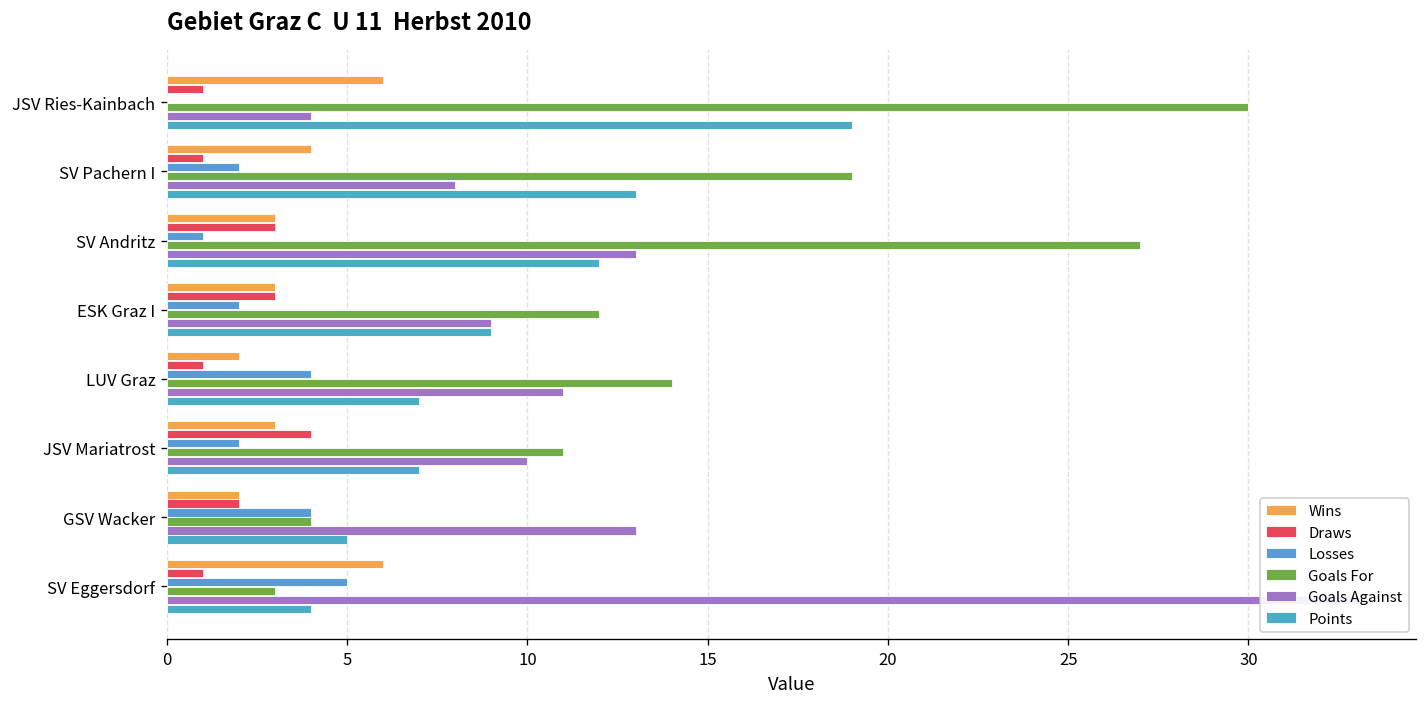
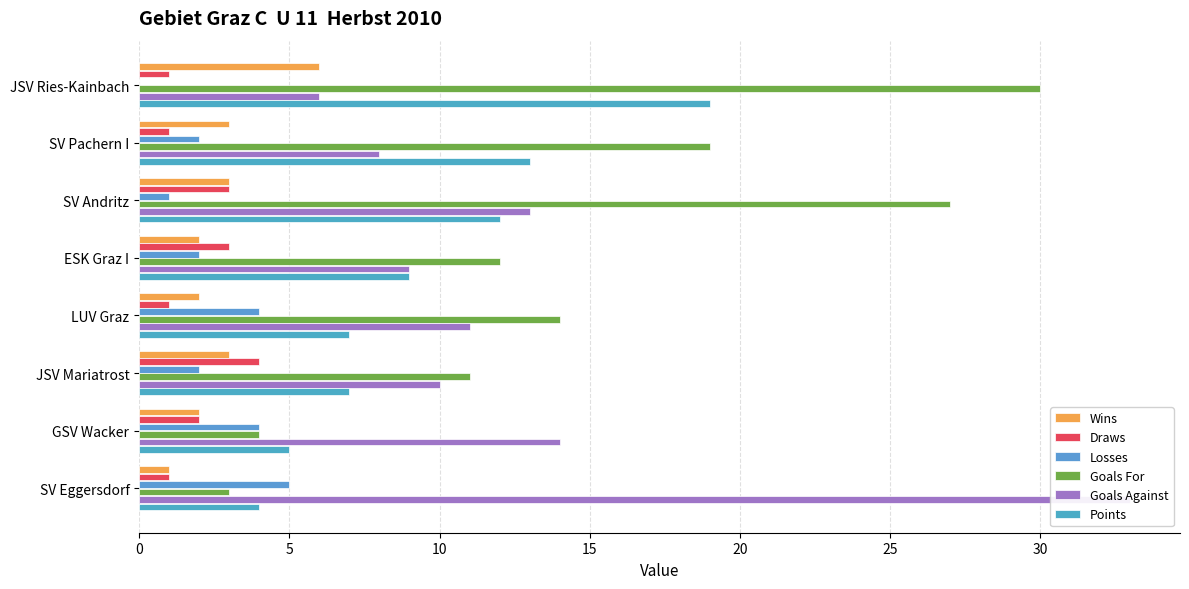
Goals Against, JSV Ries-Kainbach: 4 -> 6
Wins, SV Pachern I: 4 -> 3
Wins, ESK Graz I: 3 -> 2
Goals Against, GSV Wacker: 13 -> 14
Wins, SV Eggersdorf: 6 -> 1
